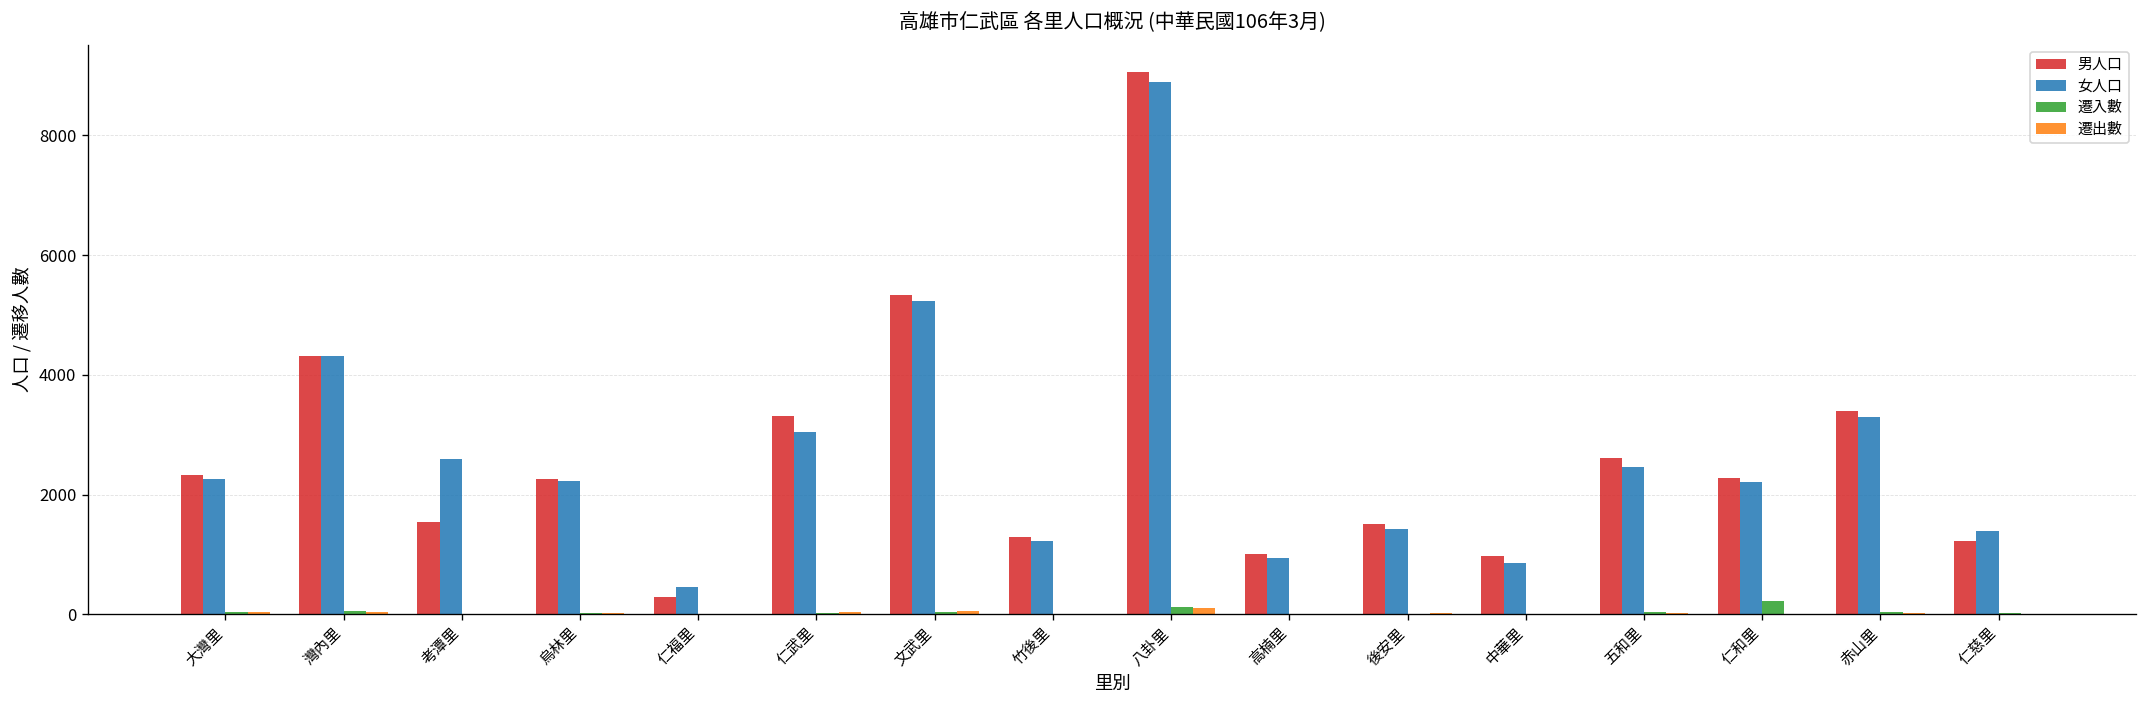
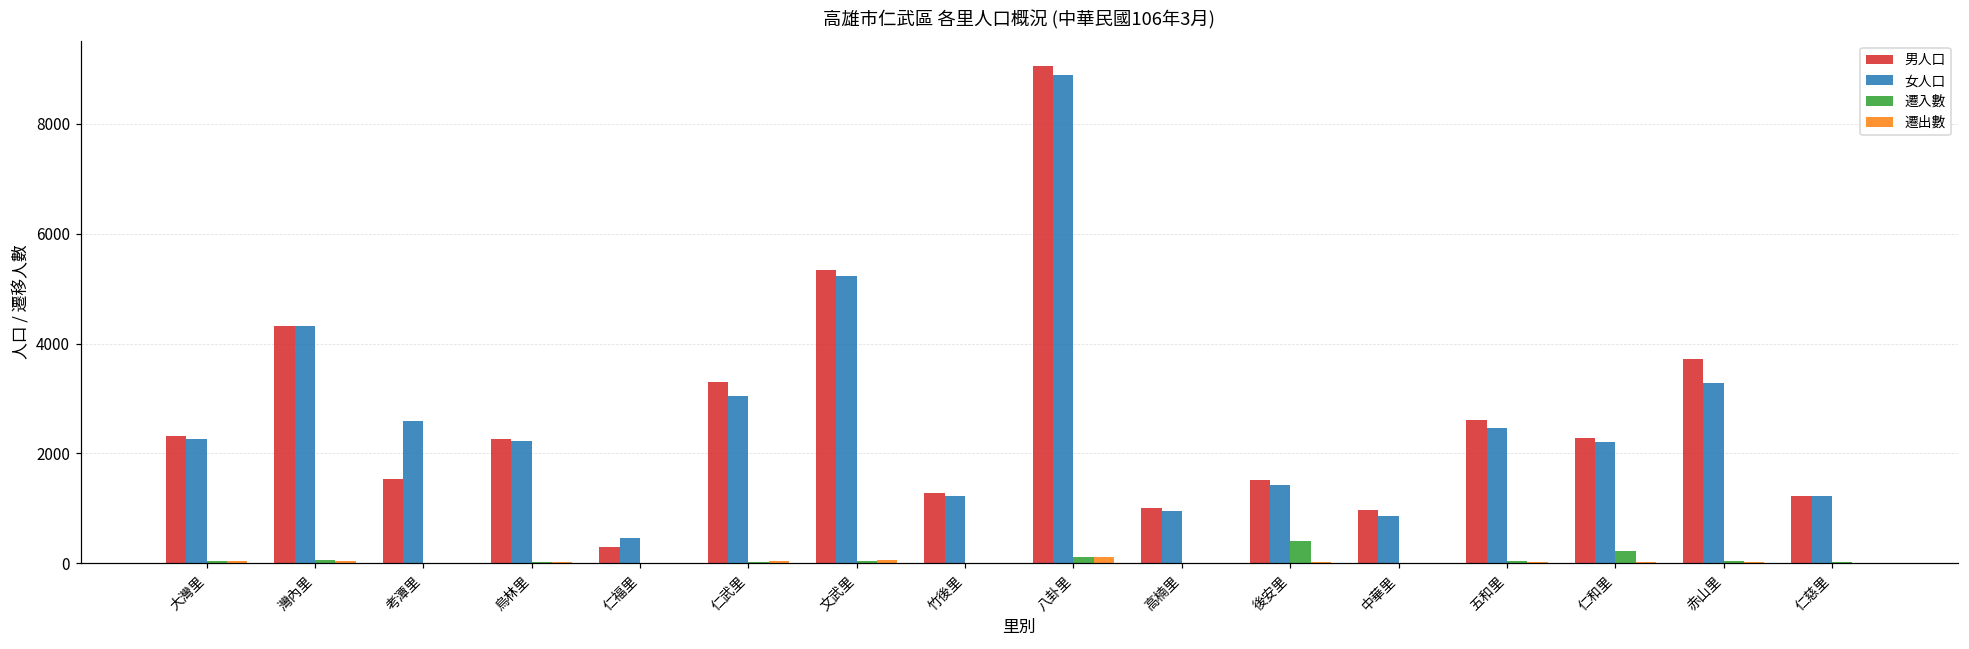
遷入數, 後安里: 0 -> 400
男人口, 赤山里: 3400 -> 3700
女人口, 仁慈里: 1400 -> 1200
